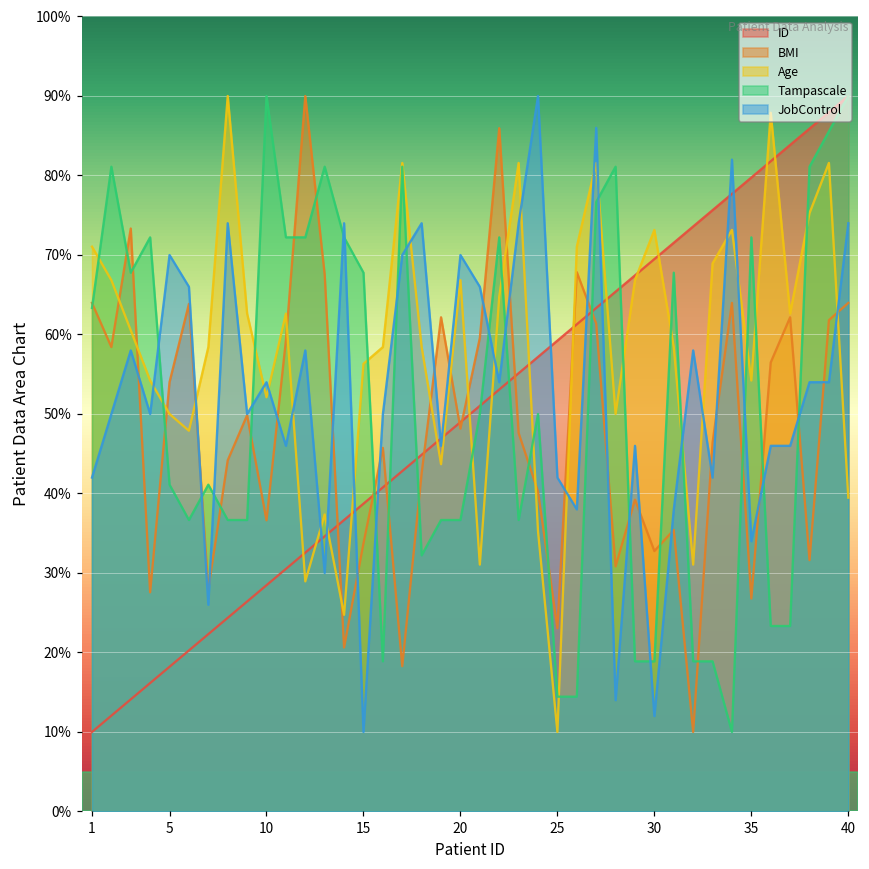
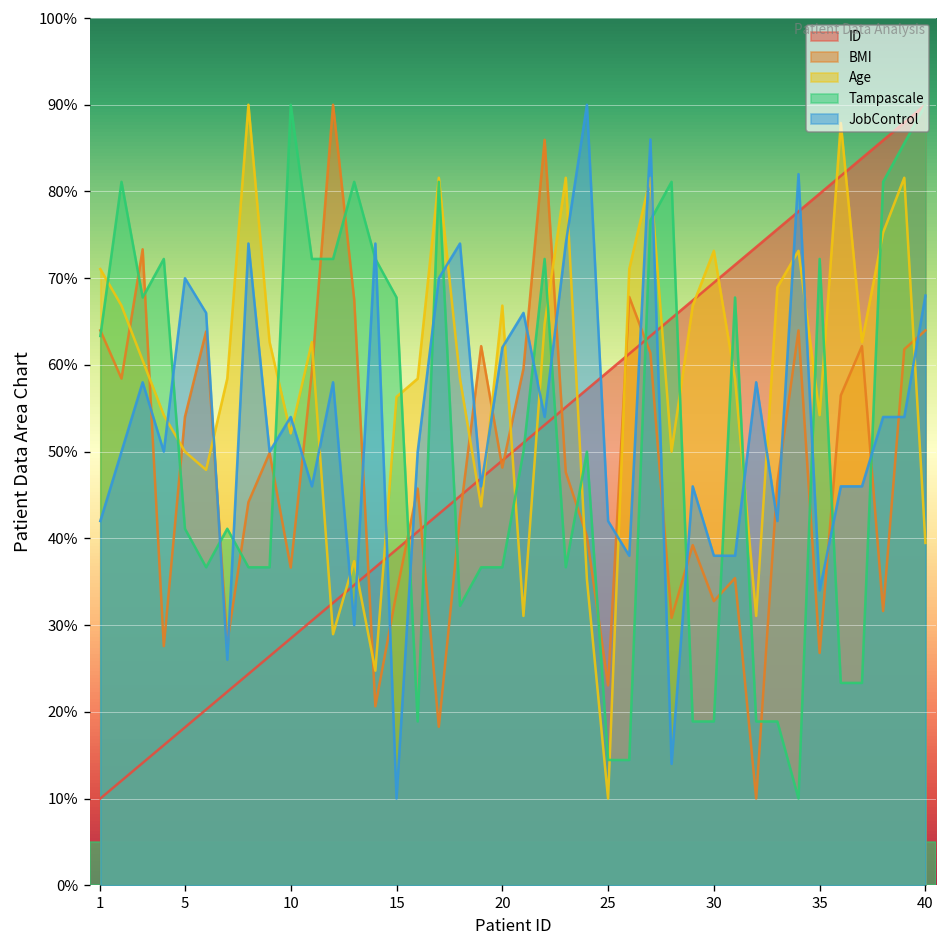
JobControl, 20: 70% -> 62%
JobControl, 30: 12% -> 38%
JobControl, 40: 74% -> 68%
